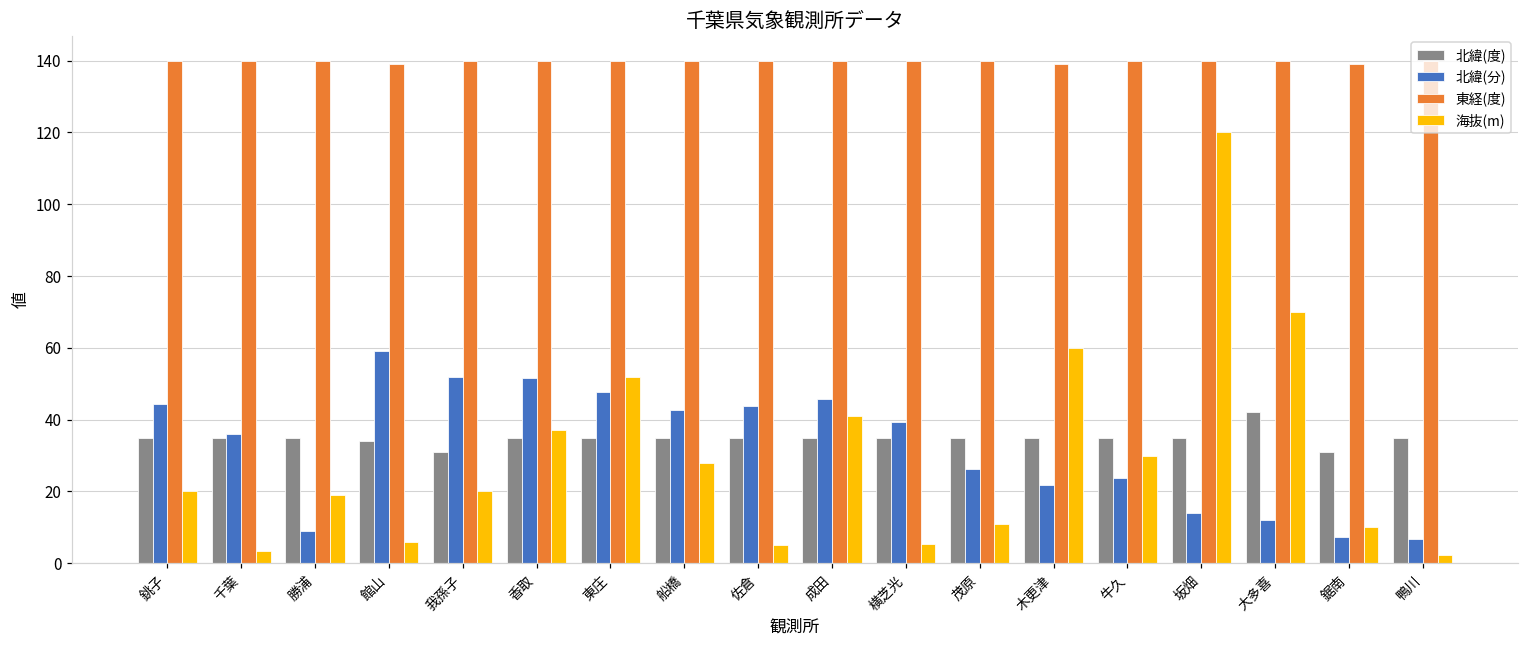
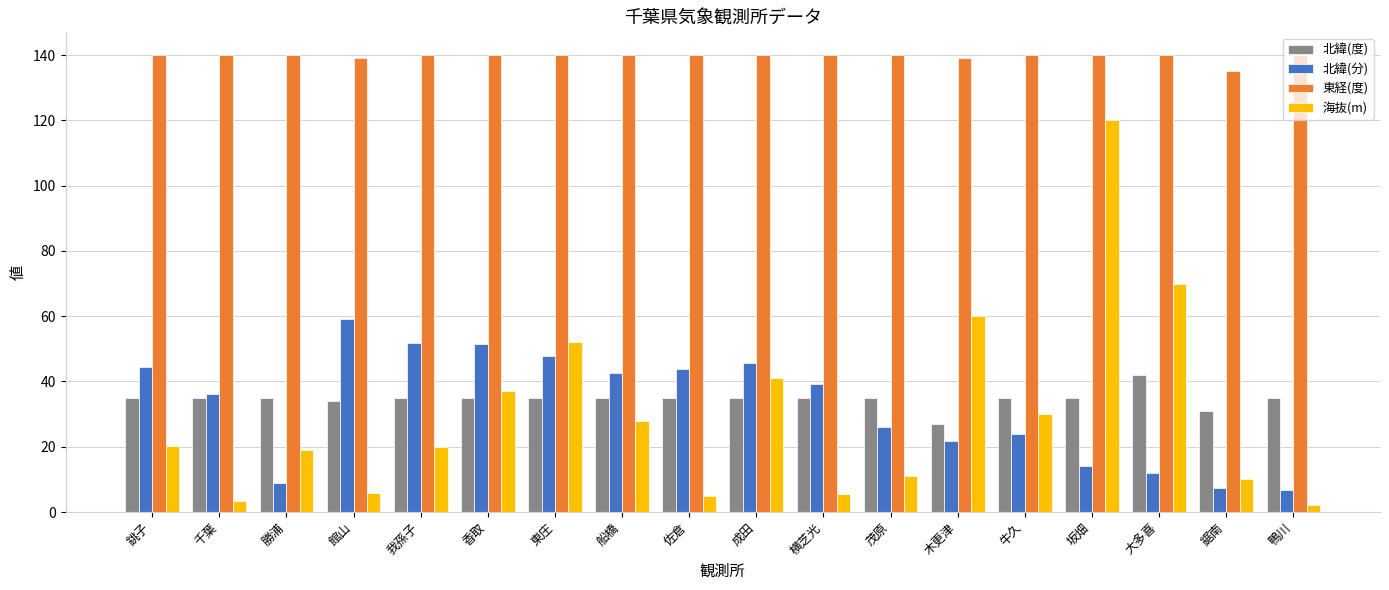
北緯(度), 我孫子: 31 -> 35
北緯(度), 木更津: 35 -> 27
東経(度), 鋸南: 139 -> 135
